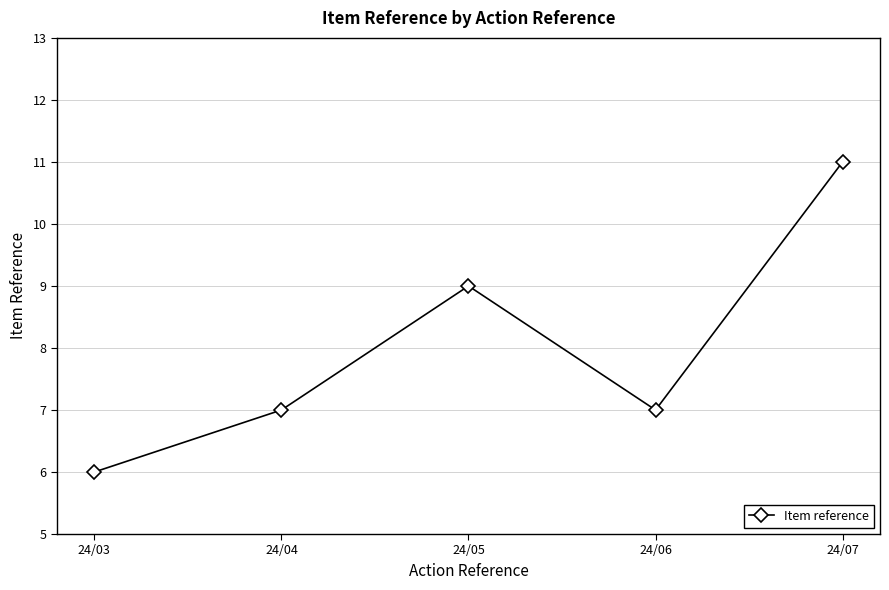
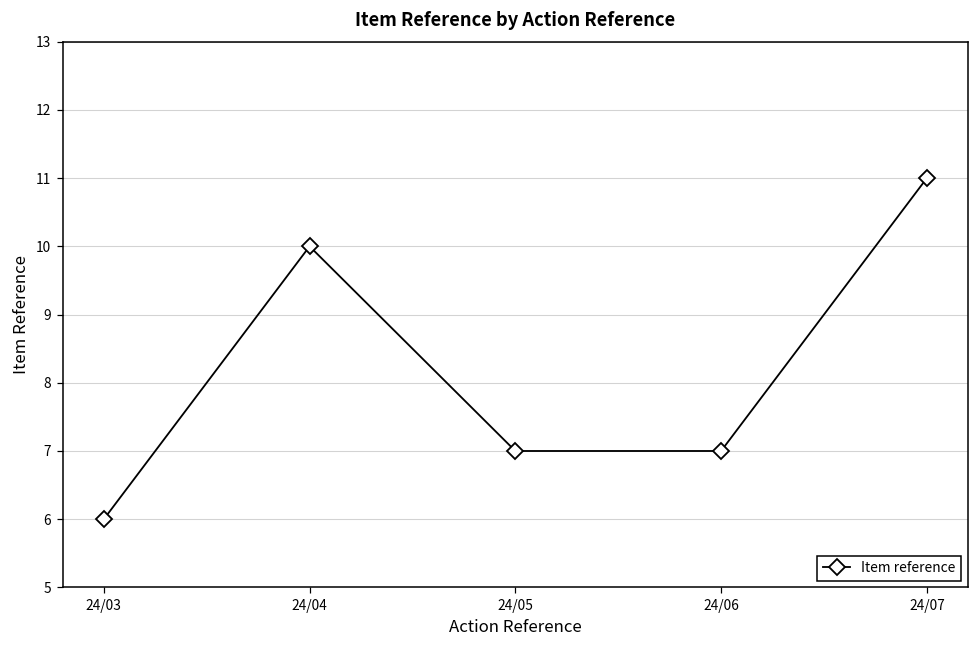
24/04: 7 -> 10
24/05: 9 -> 7
